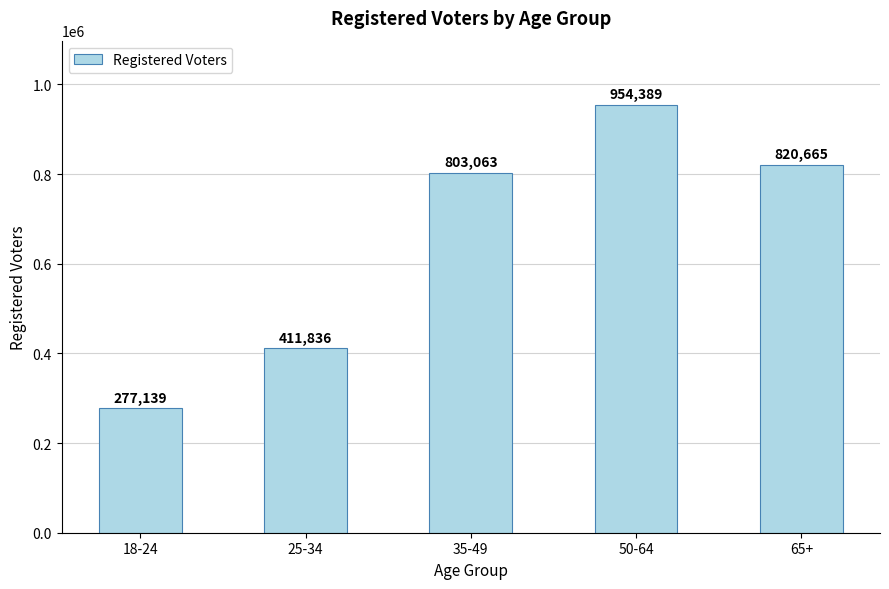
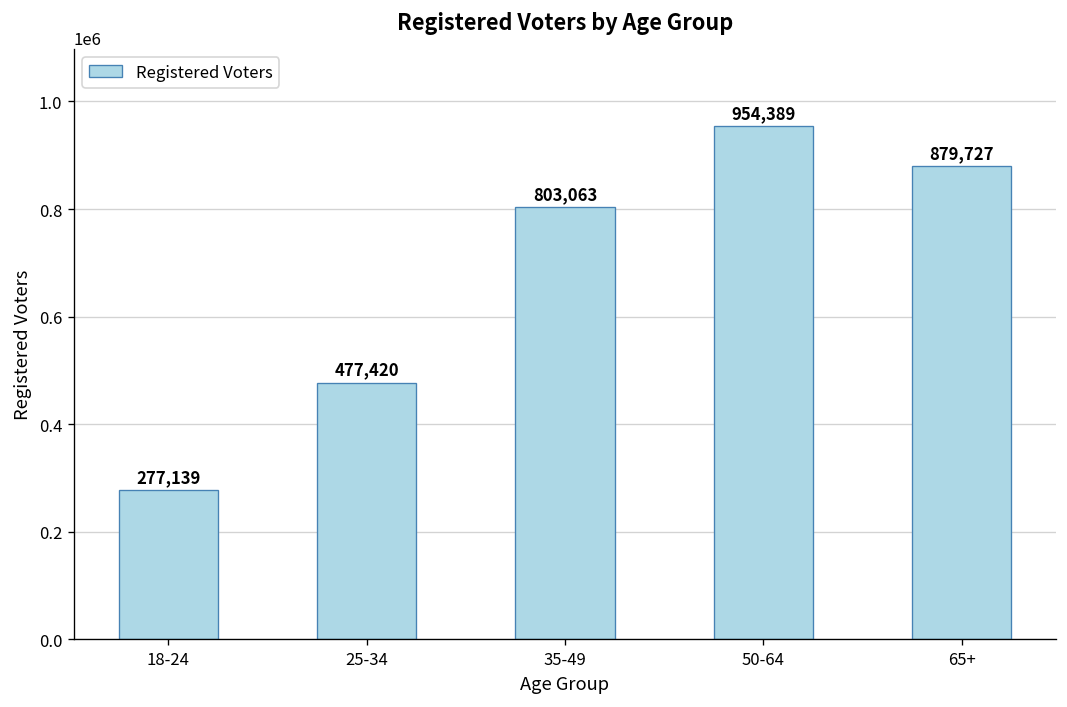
25-34: 411,836 -> 477,420
65+: 820,665 -> 879,727
